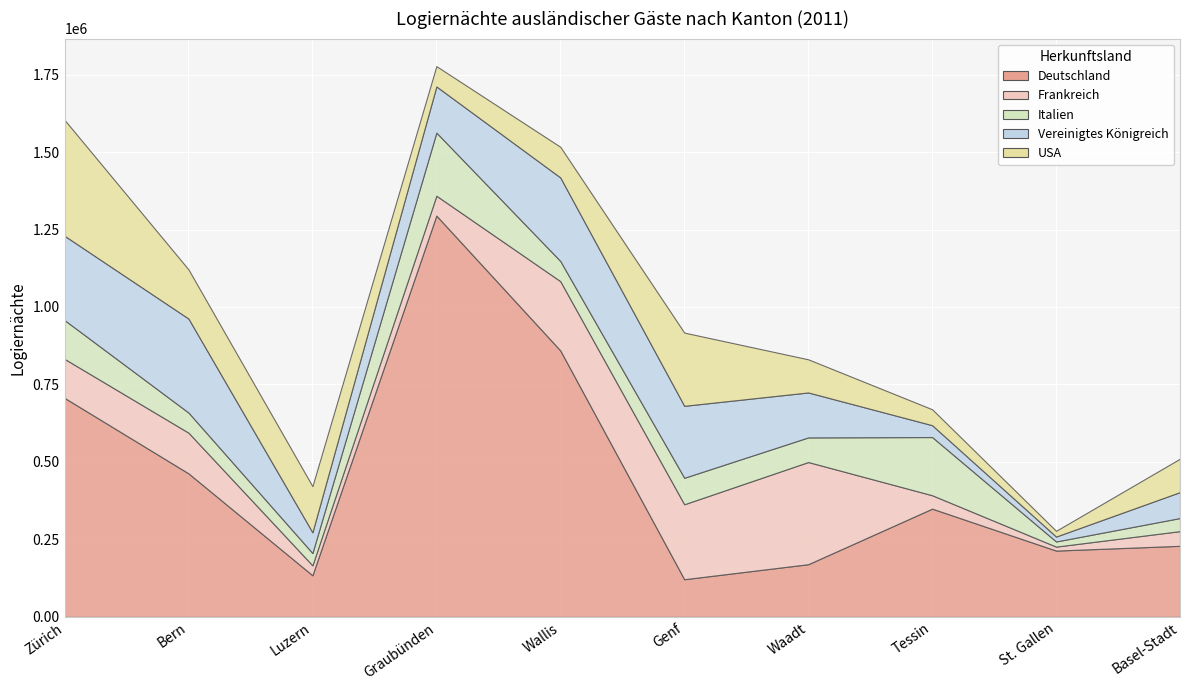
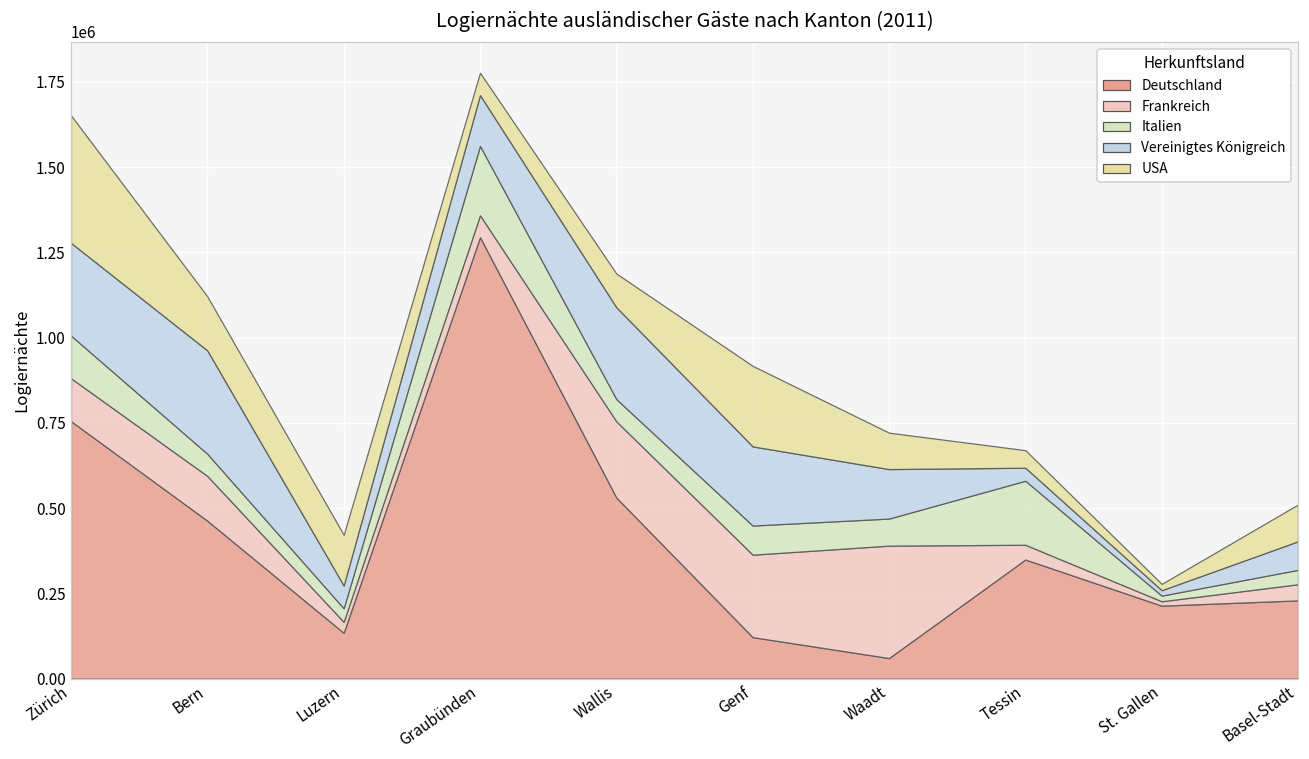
Deutschland, Zürich: 710000 -> 760000
Deutschland, Wallis: 860000 -> 530000
Deutschland, Waadt: 170000 -> 60000
